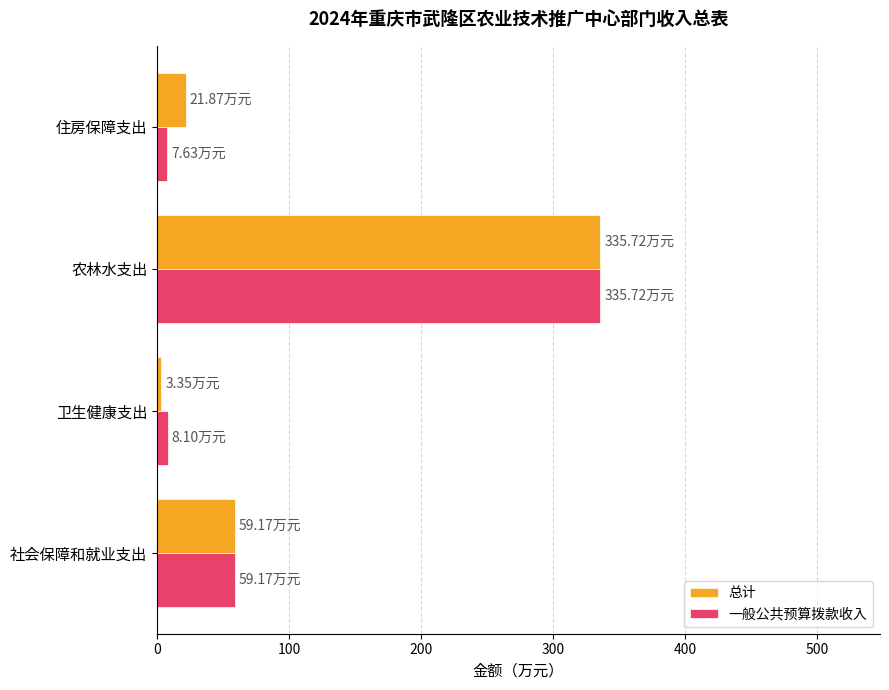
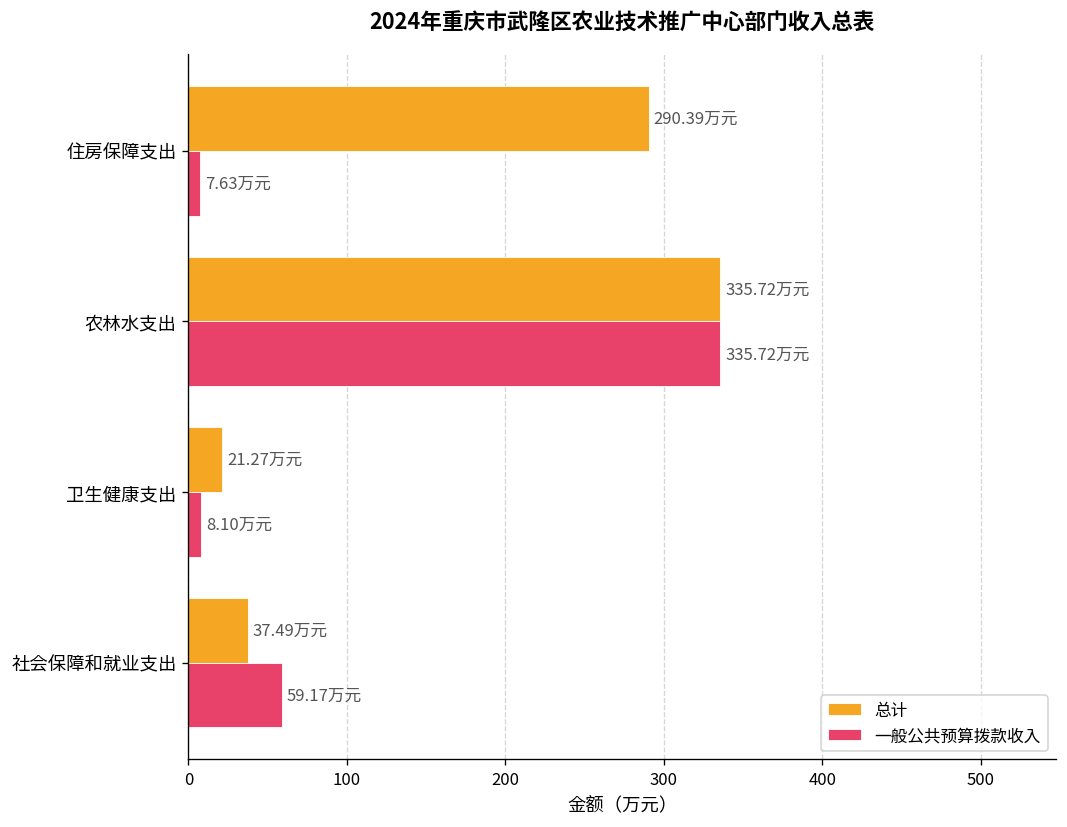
总计, 住房保障支出: 21.87 -> 290.39
总计, 卫生健康支出: 3.35 -> 21.27
总计, 社会保障和就业支出: 59.17 -> 37.49
